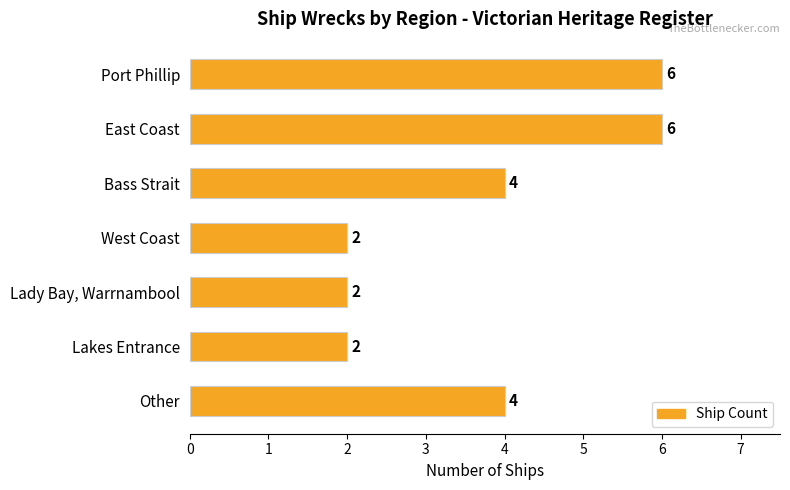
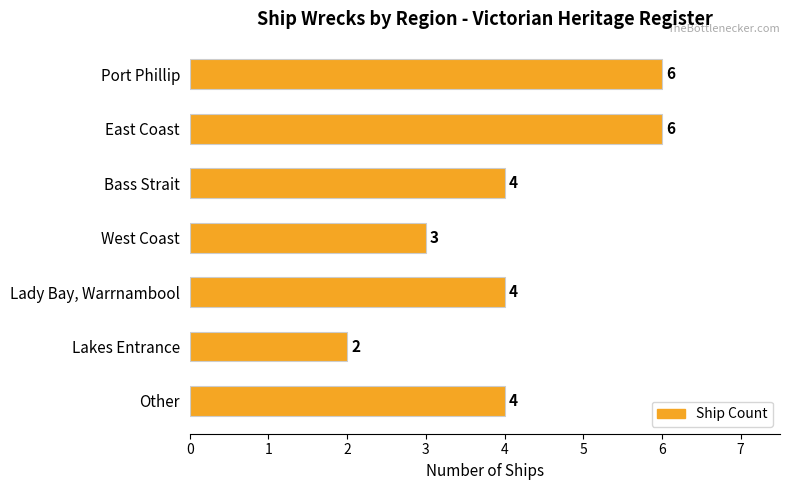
West Coast: 2 -> 3
Lady Bay, Warrnambool: 2 -> 4
